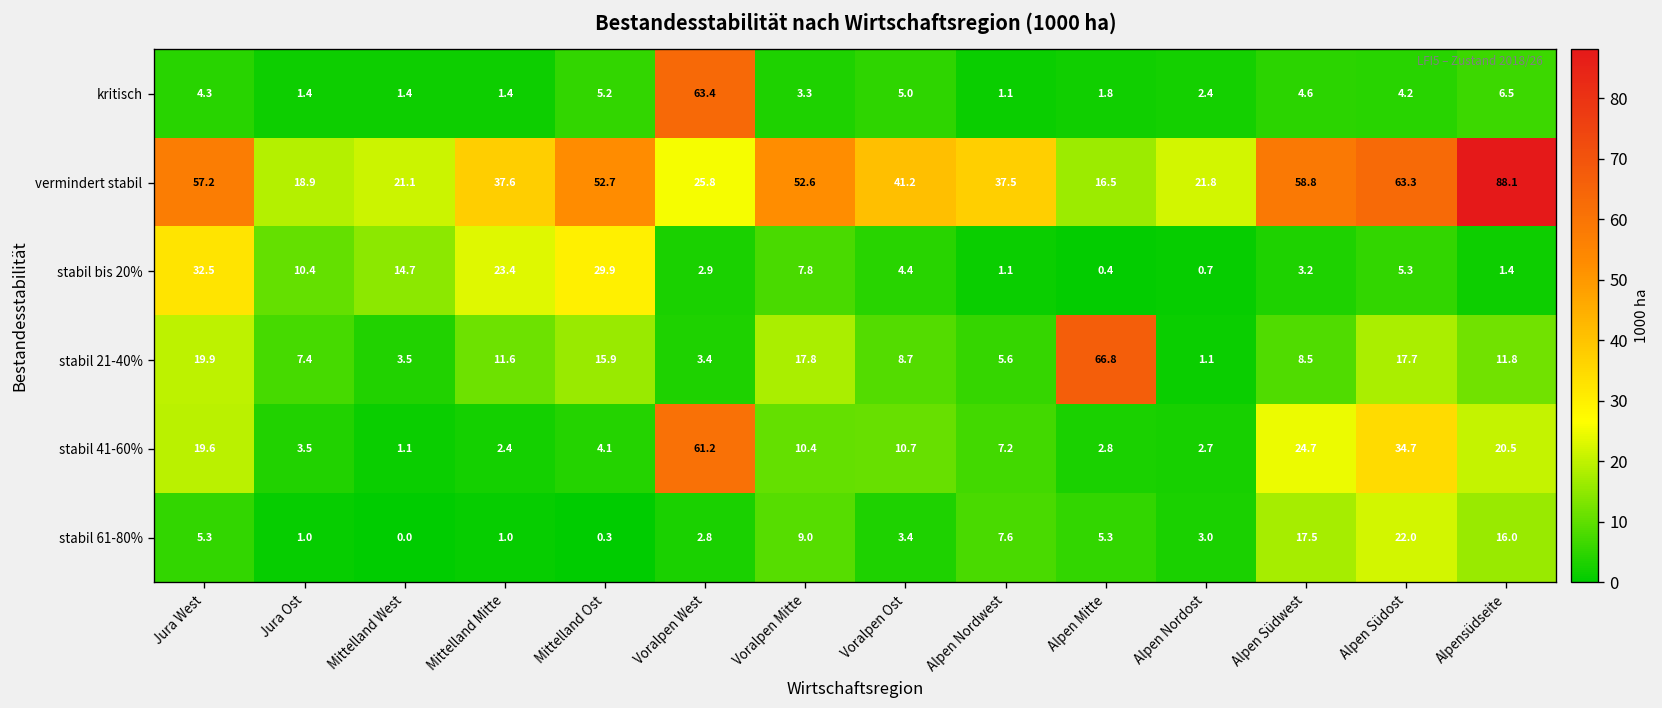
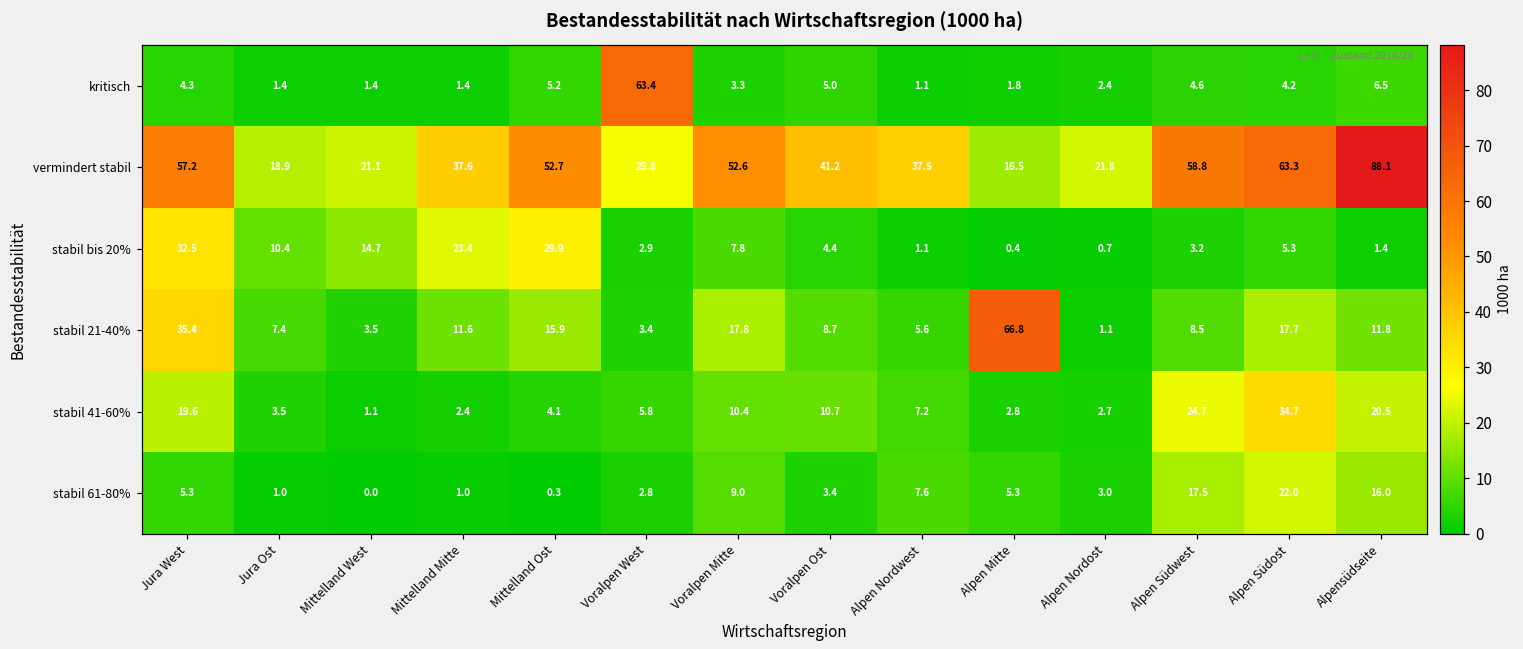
stabil 21-40%, Jura West: 19.9 -> 35.4
stabil 41-60%, Voralpen West: 61.2 -> 5.8
